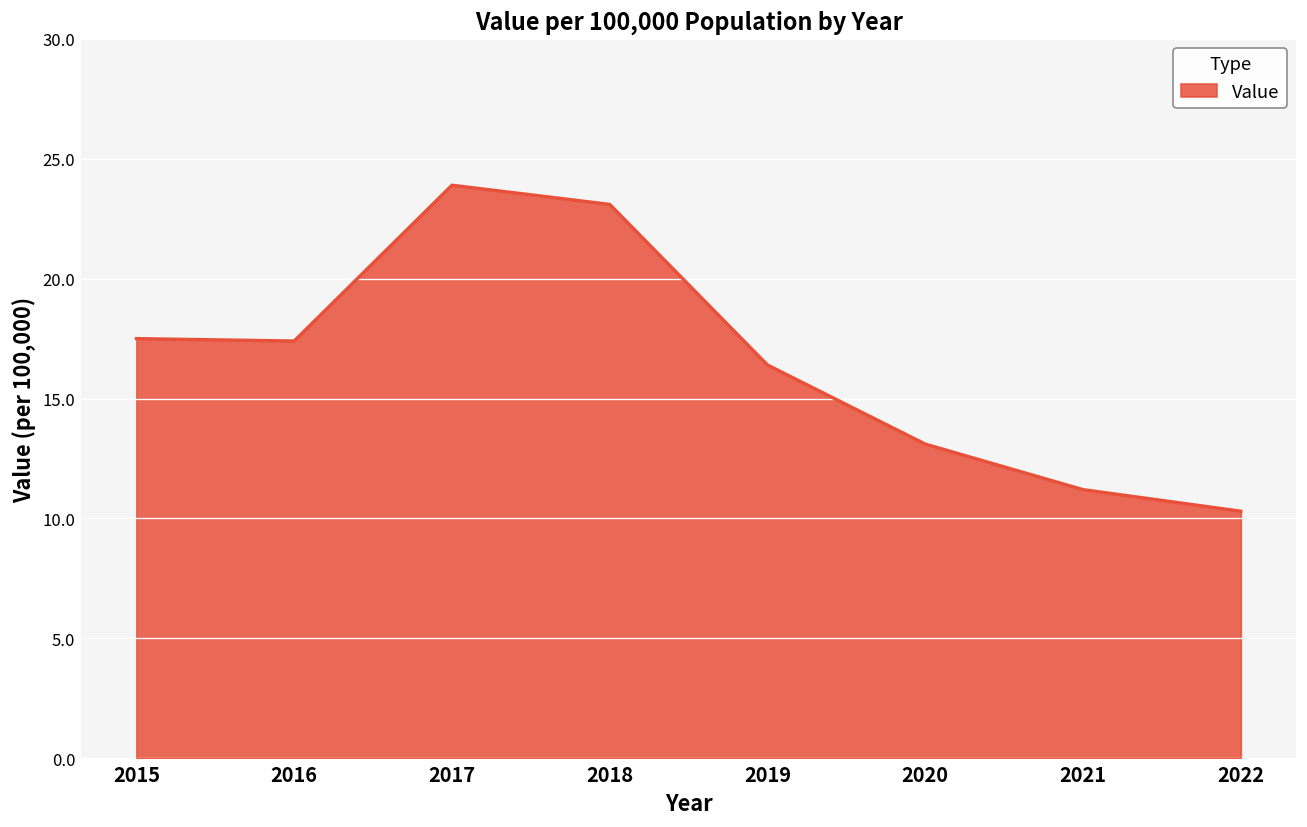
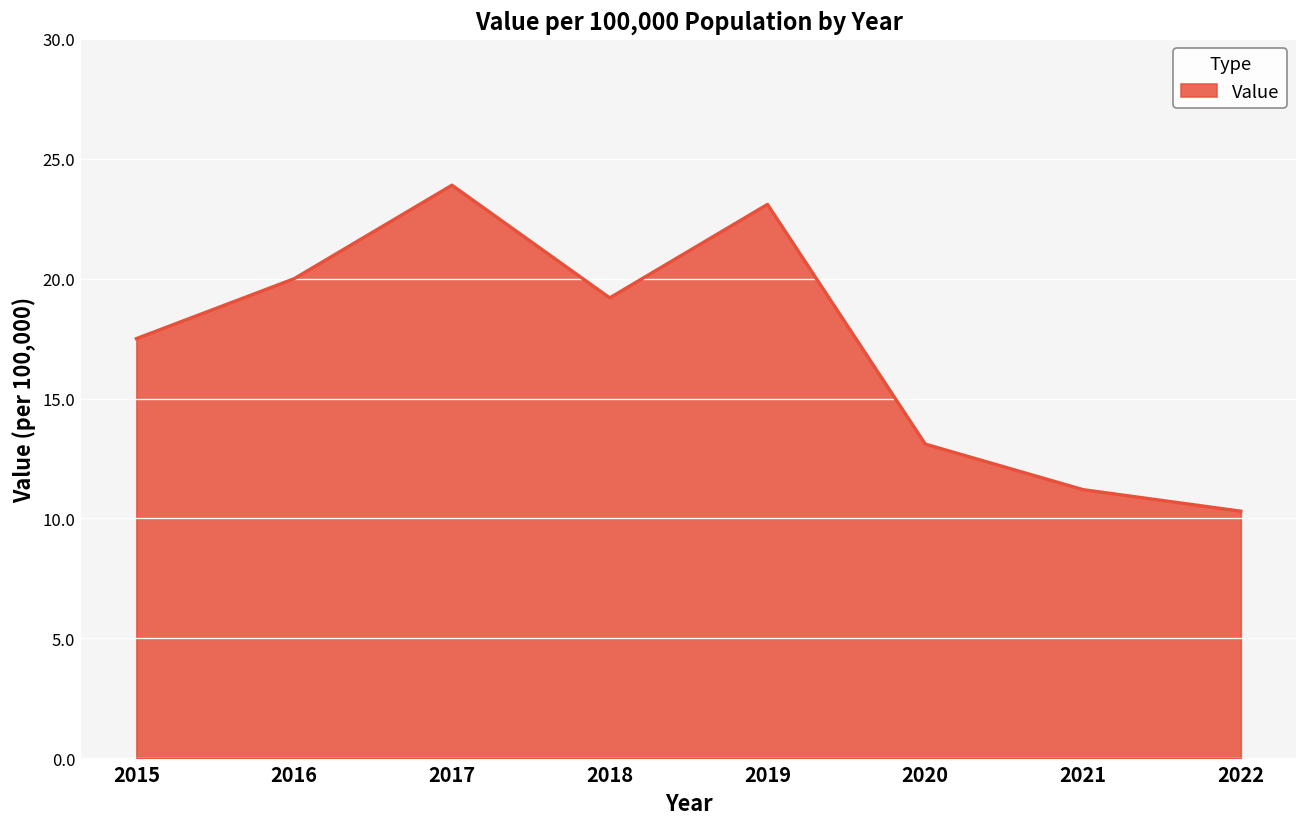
2016: 17.4 -> 20.0
2018: 23.1 -> 19.2
2019: 16.4 -> 23.1
